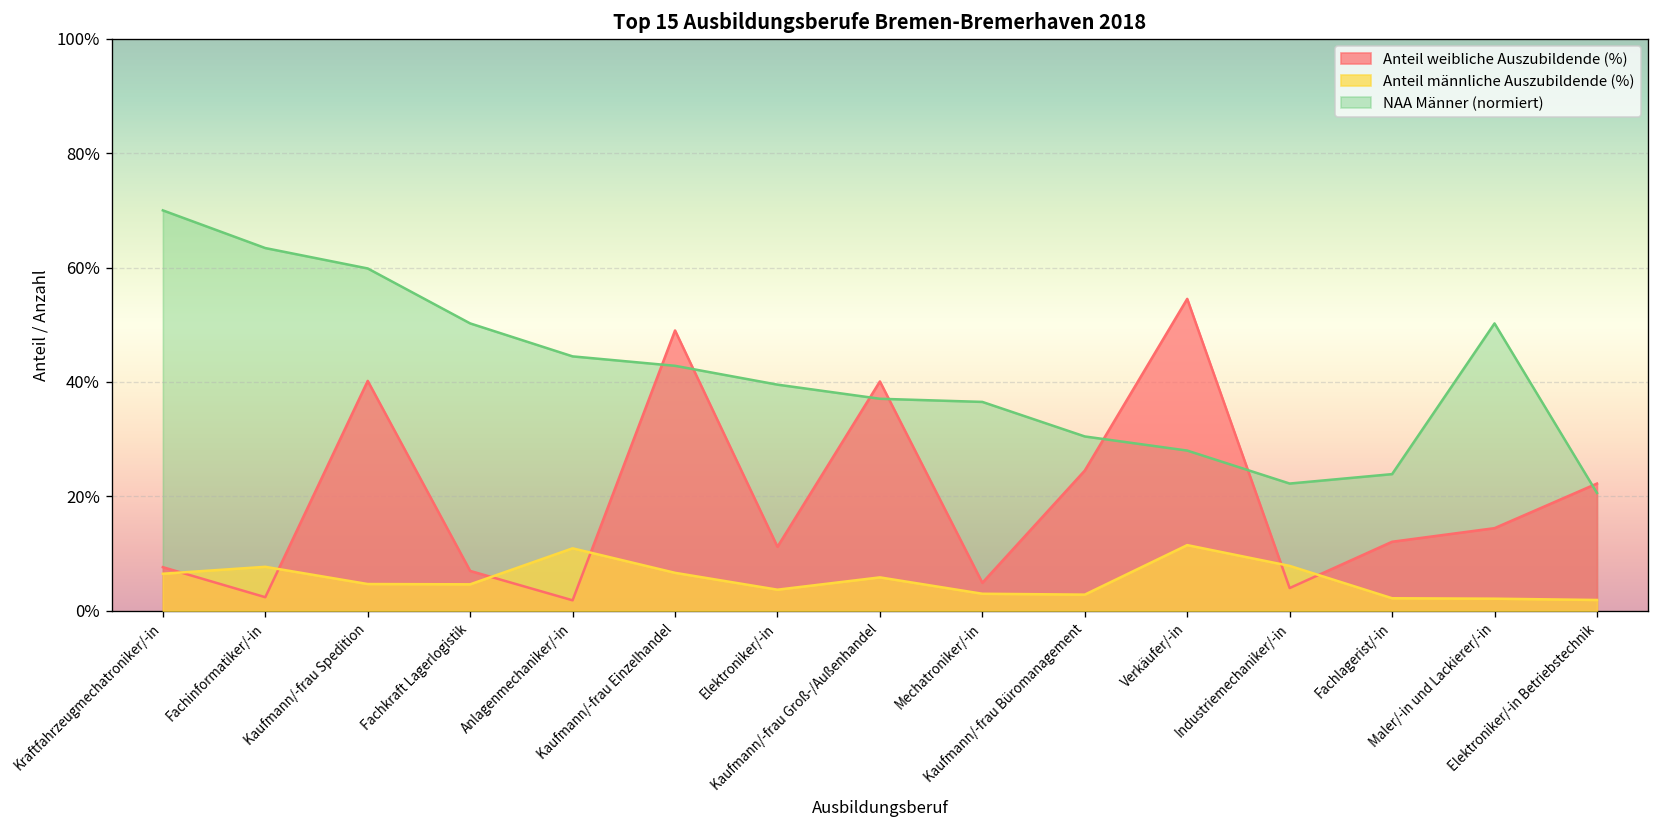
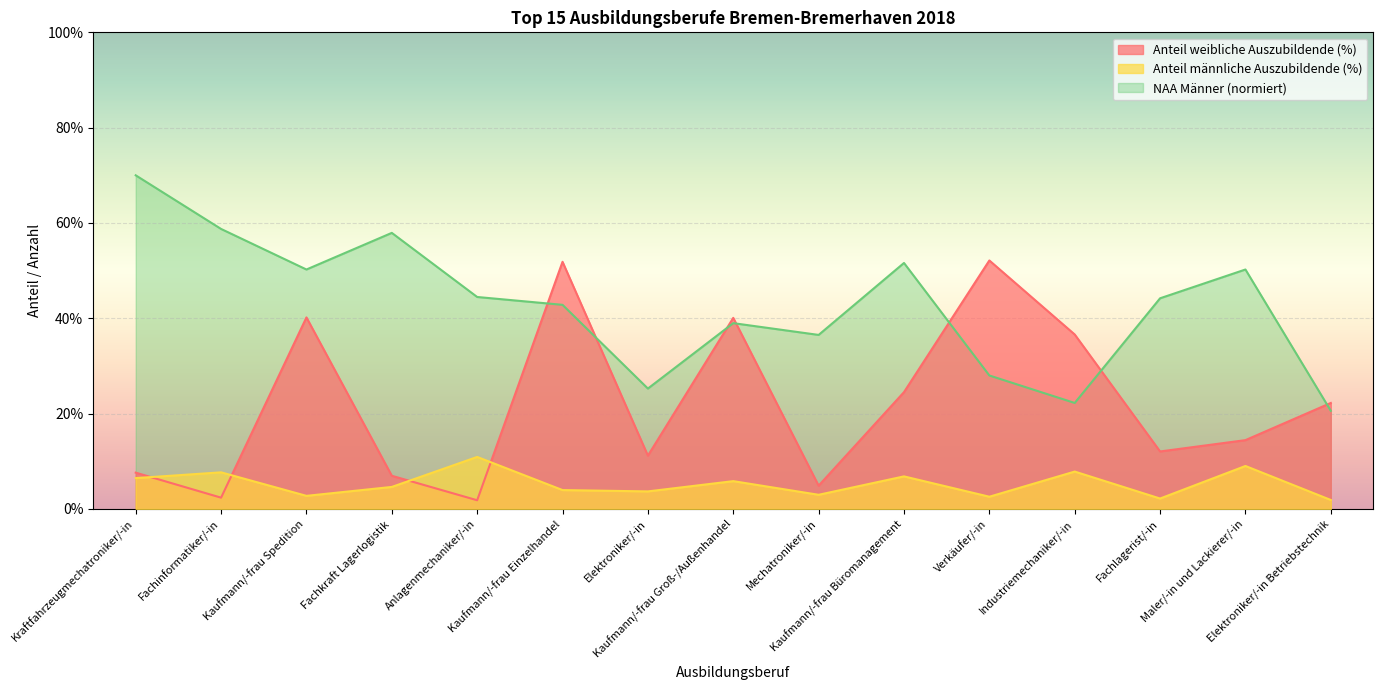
NAA Männer (normiert), Fachinformatiker/-in: 63% -> 59%
Anteil männliche Auszubildende (%), Kaufmann/-frau Spedition: 5% -> 3%
NAA Männer (normiert), Kaufmann/-frau Spedition: 60% -> 50%
NAA Männer (normiert), Fachkraft Lagerlogistik: 50% -> 58%
Anteil weibliche Auszubildende (%), Kaufmann/-frau Einzelhandel: 49% -> 52%
Anteil männliche Auszubildende (%), Kaufmann/-frau Einzelhandel: 7% -> 4%
NAA Männer (normiert), Elektroniker/-in: 40% -> 25%
NAA Männer (normiert), Kaufmann/-frau Groß-/Außenhandel: 37% -> 39%
Anteil männliche Auszubildende (%), Kaufmann/-frau Büromanagement: 3% -> 7%
NAA Männer (normiert), Kaufmann/-frau Büromanagement: 30% -> 52%
Anteil weibliche Auszubildende (%), Verkäufer/-in: 55% -> 52%
Anteil männliche Auszubildende (%), Verkäufer/-in: 11% -> 3%
Anteil weibliche Auszubildende (%), Industriemechaniker/-in: 4% -> 37%
NAA Männer (normiert), Fachlagerist/-in: 24% -> 44%
Anteil männliche Auszubildende (%), Maler/-in und Lackierer/-in: 2% -> 9%
